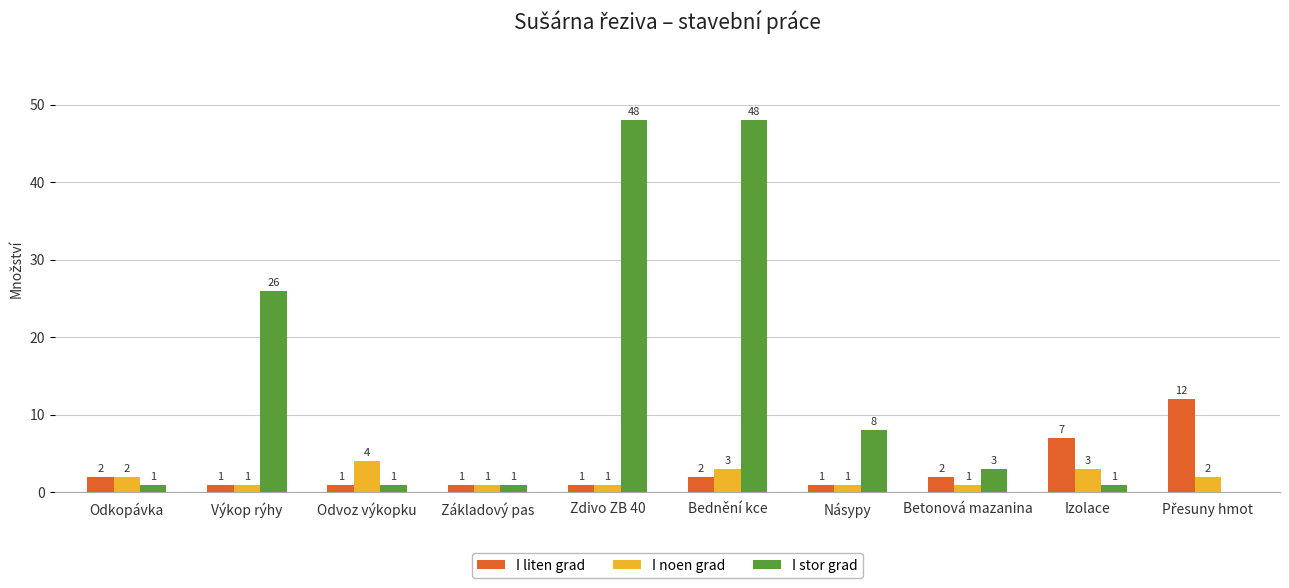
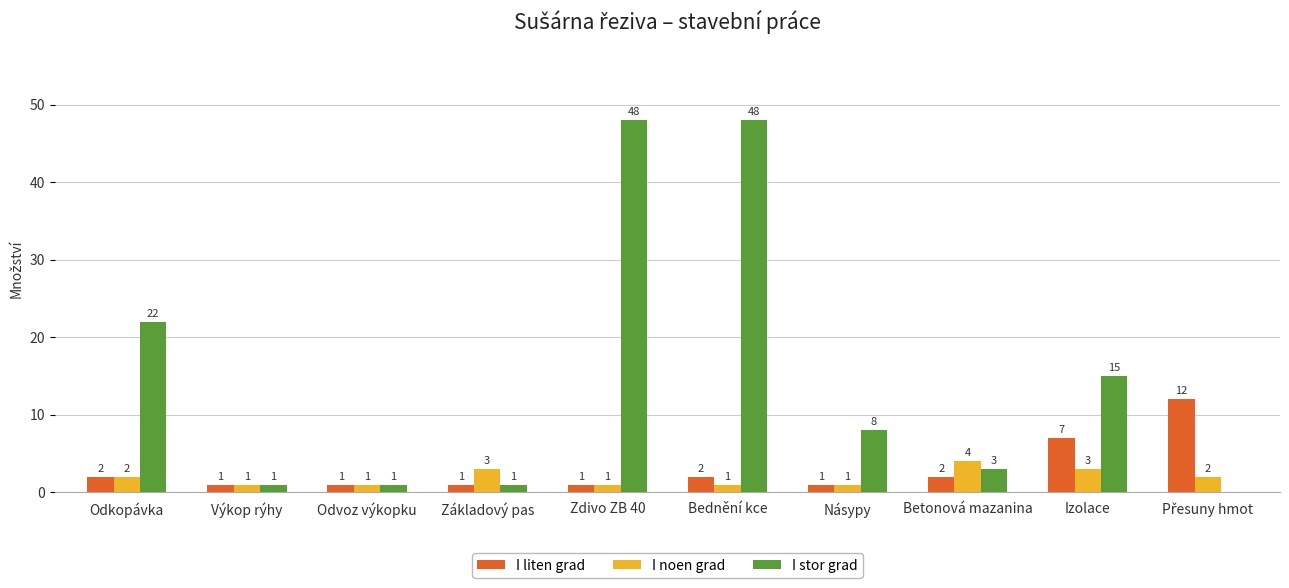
I stor grad, Odkopávka: 1 -> 22
I stor grad, Výkop rýhy: 26 -> 1
I noen grad, Odvoz výkopku: 4 -> 1
I noen grad, Základový pas: 1 -> 3
I noen grad, Bednění kce: 3 -> 1
I noen grad, Betonová mazanina: 1 -> 4
I stor grad, Izolace: 1 -> 15
